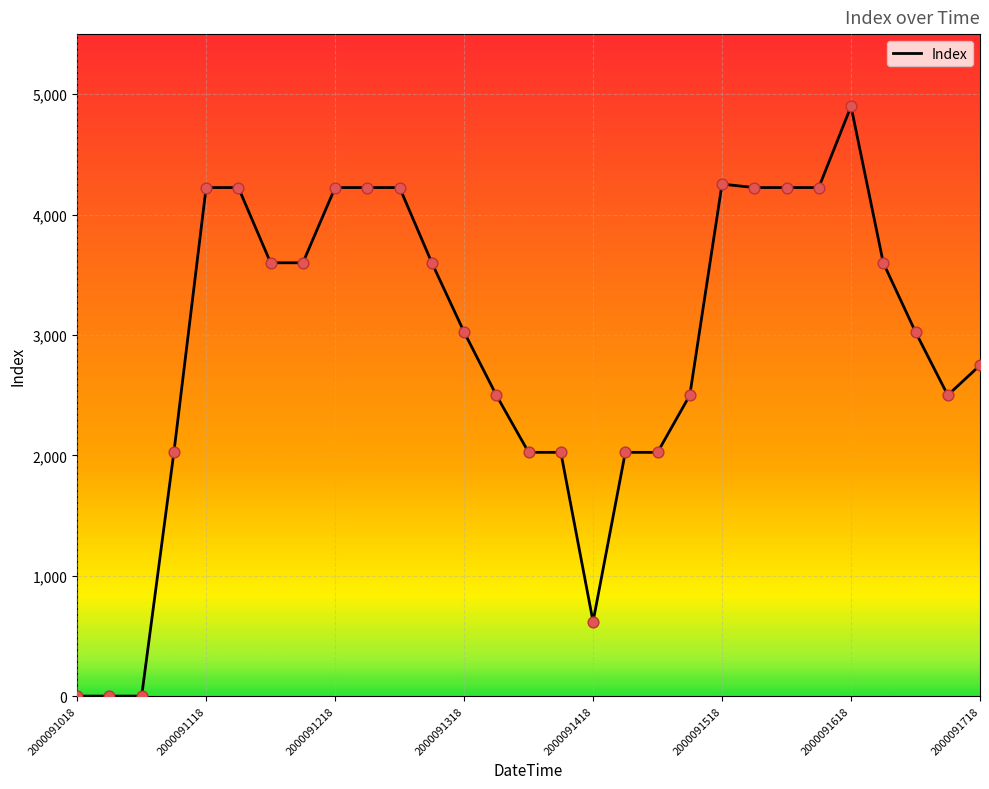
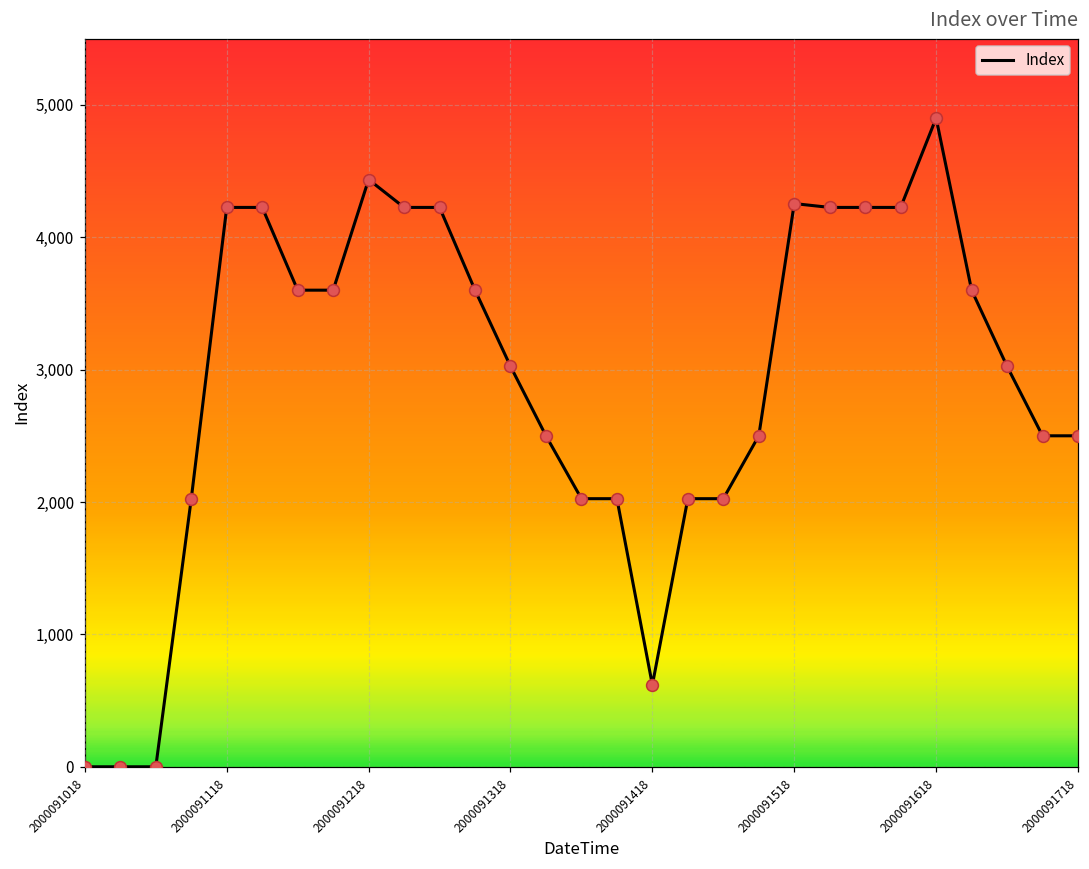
2000091218: 4,230 -> 4,440
2000091718: 2,750 -> 2,500
